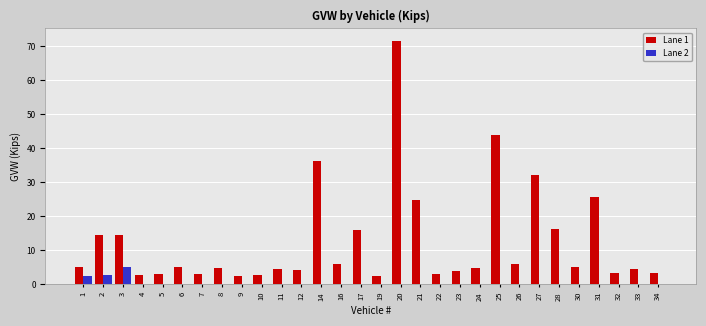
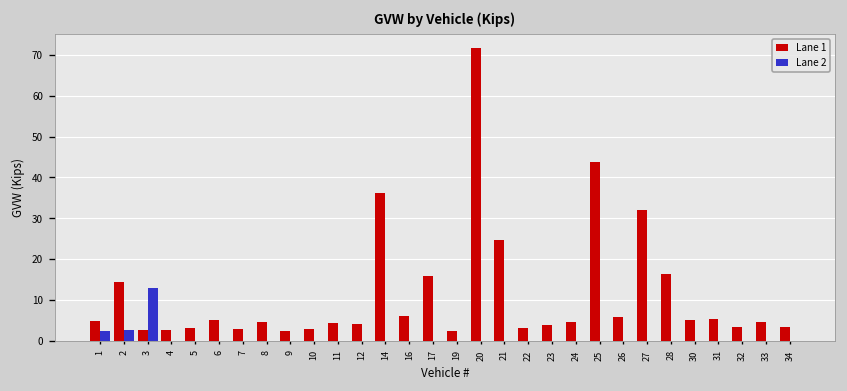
Lane 1, 3: 15 -> 3
Lane 2, 3: 5 -> 13
Lane 1, 31: 26 -> 5
